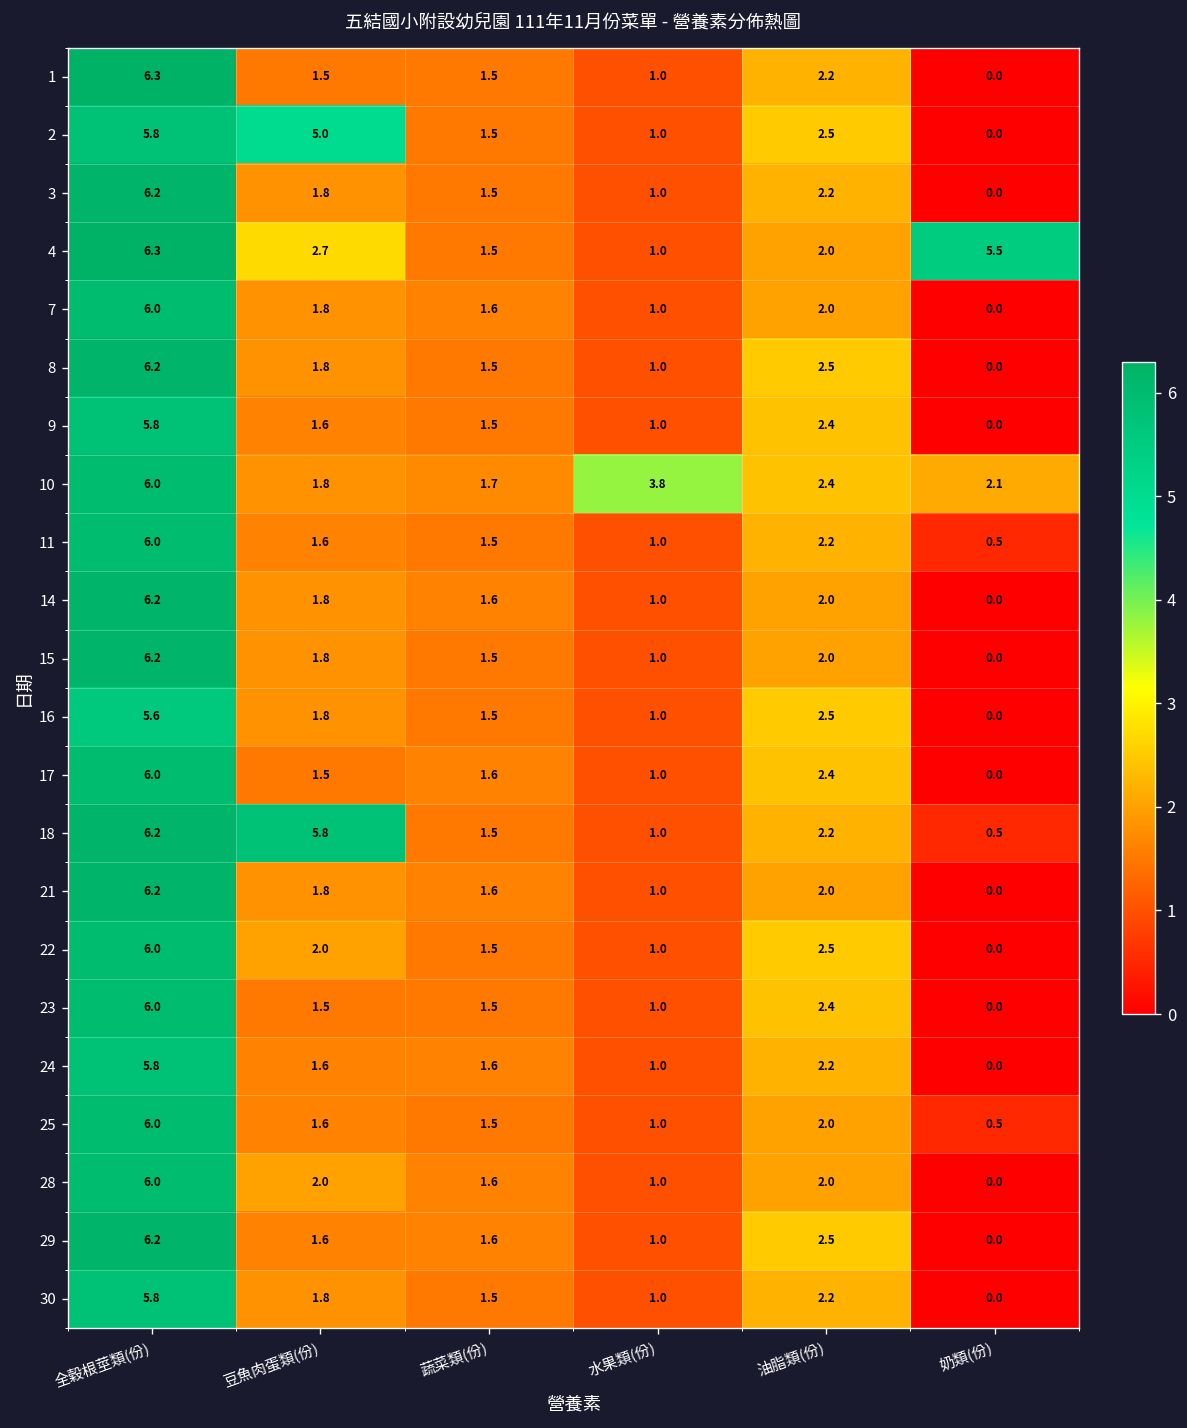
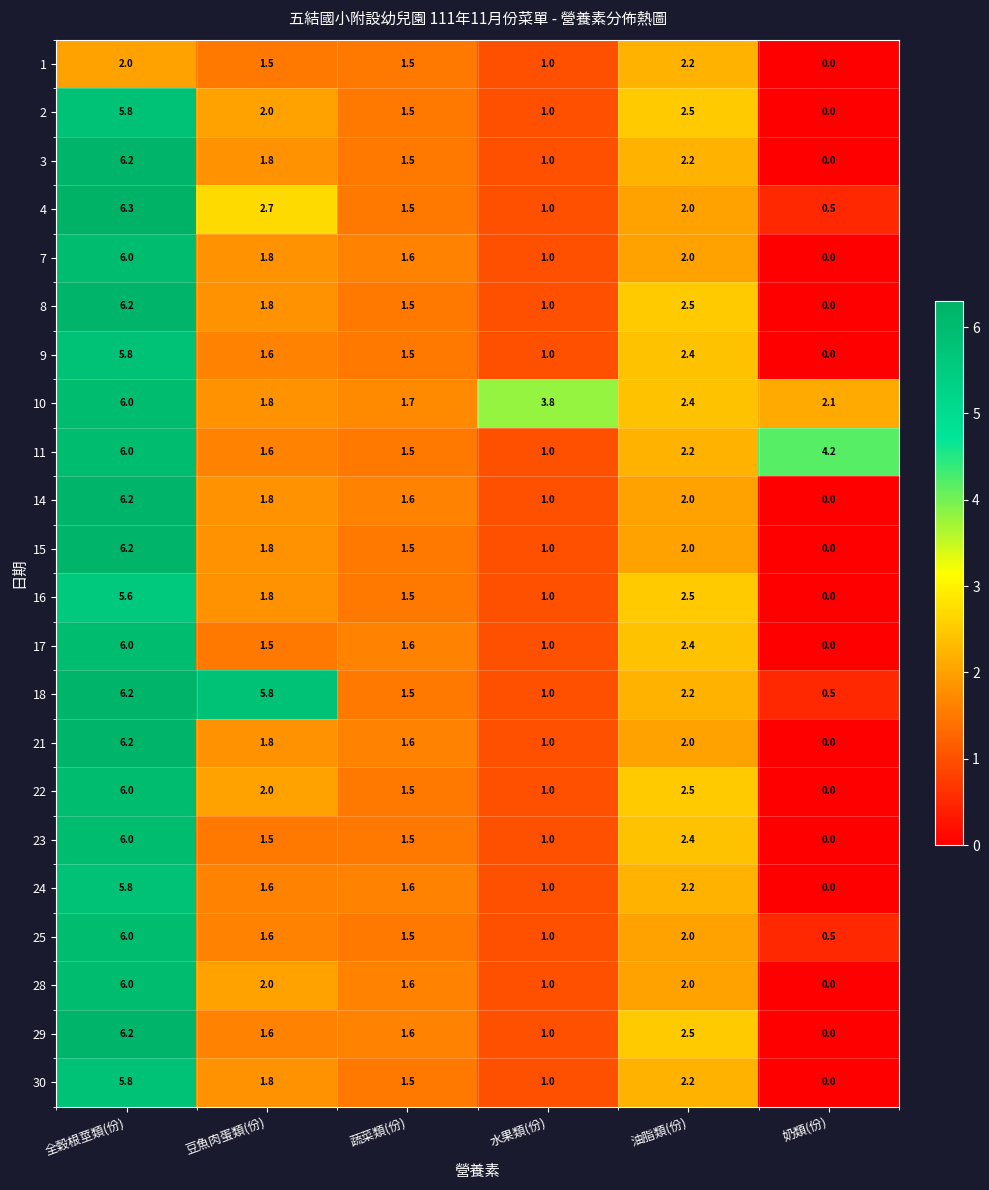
1, 全穀根莖類(份): 6.3 -> 2.0
2, 豆魚肉蛋類(份): 5.0 -> 2.0
4, 奶類(份): 5.5 -> 0.5
11, 奶類(份): 0.5 -> 4.2
